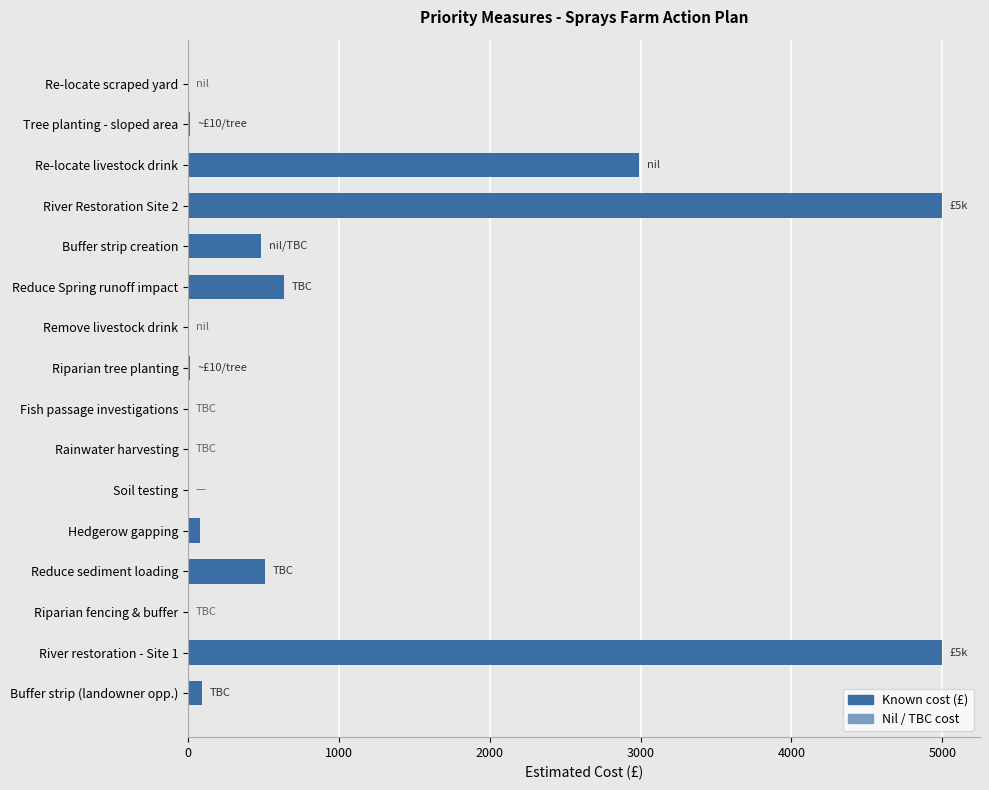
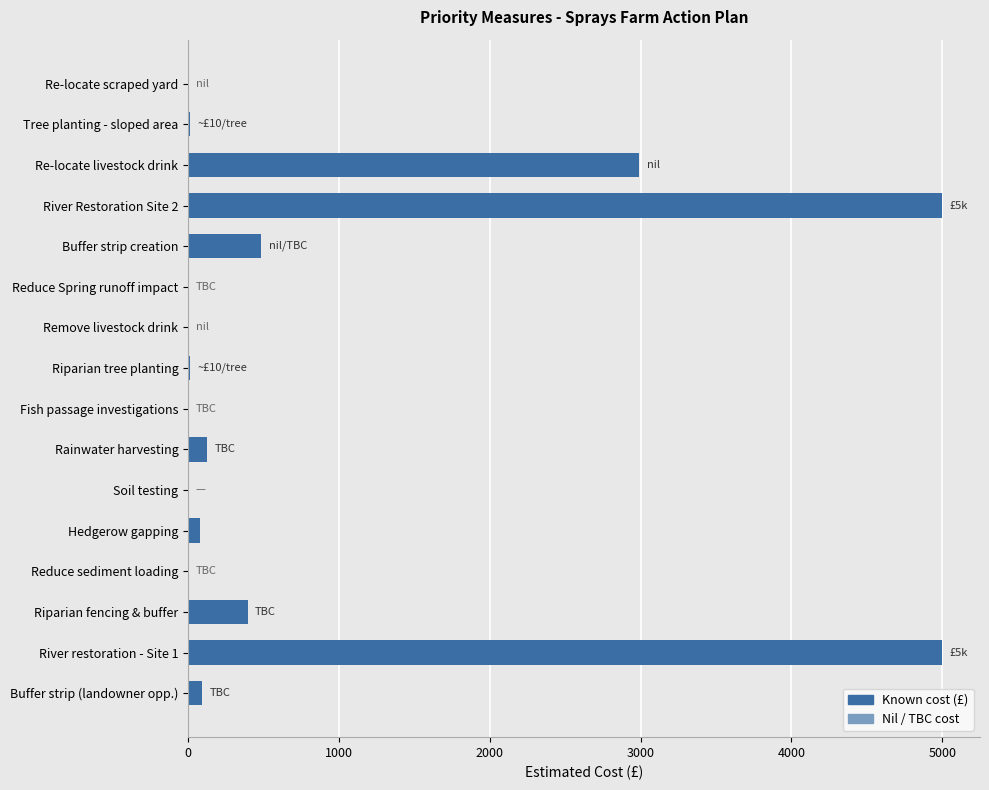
Reduce Spring runoff impact: 640 -> 0
Rainwater harvesting: 0 -> 130
Reduce sediment loading: 510 -> 0
Riparian fencing & buffer: 0 -> 390
